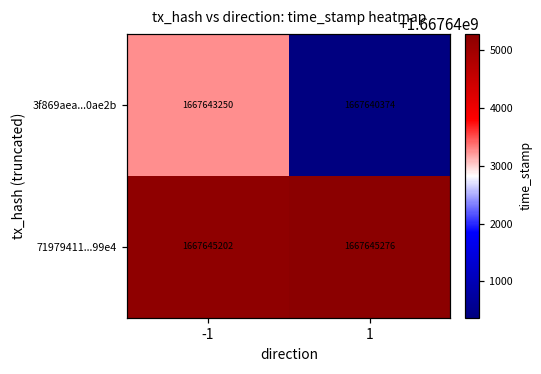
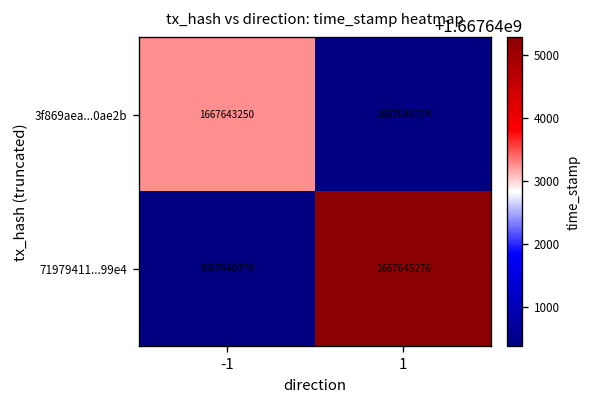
71979411...99e4, -1: 1667645202 -> 1667640374
